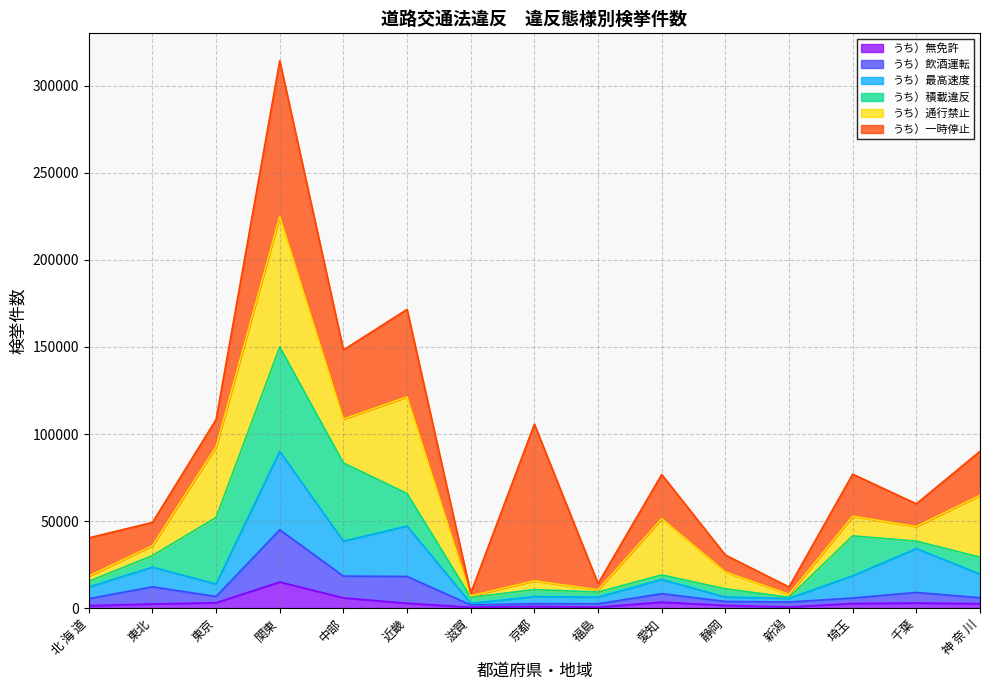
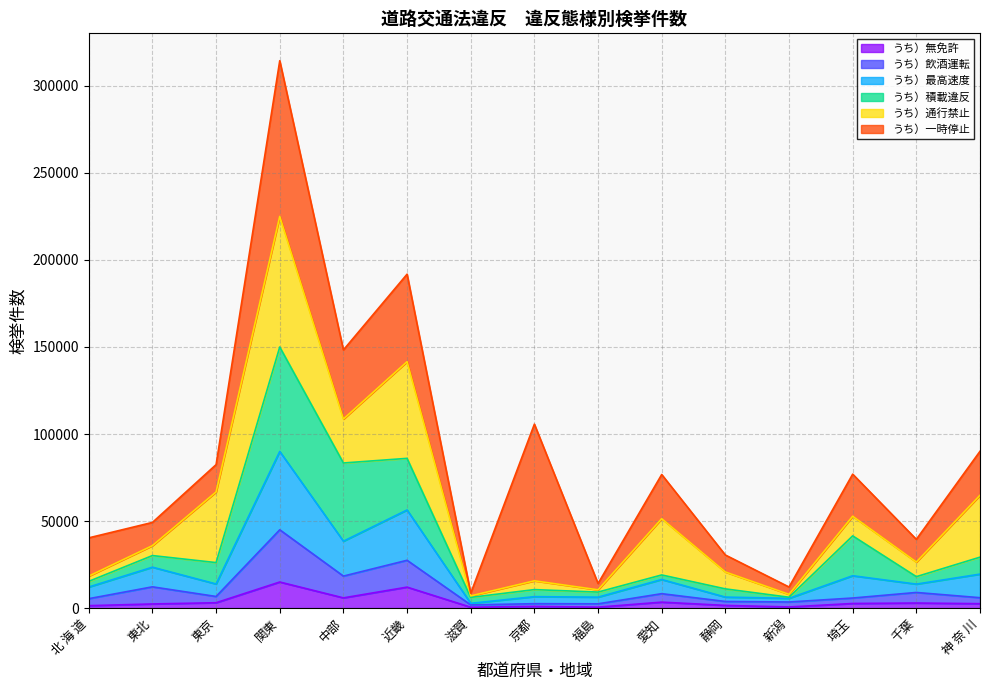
うち）積載違反, 東京: 38000 -> 12000
うち）無免許, 近畿: 3000 -> 12000
うち）積載違反, 近畿: 19000 -> 30000
うち）最高速度, 千葉: 25000 -> 5000
